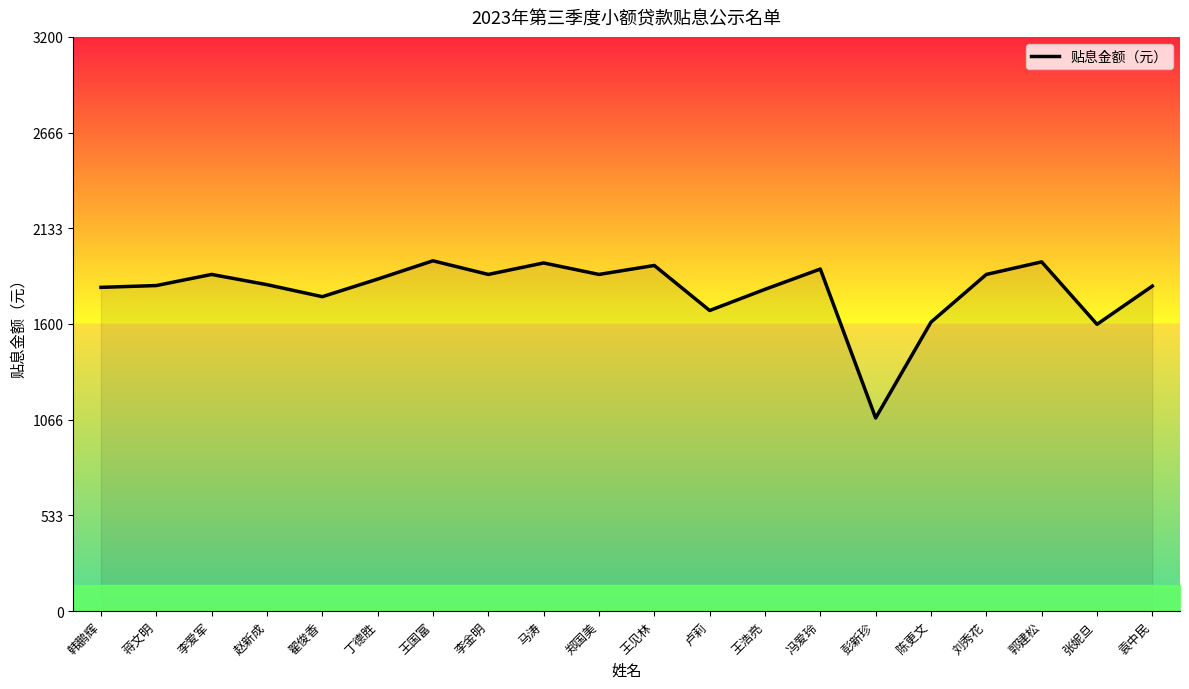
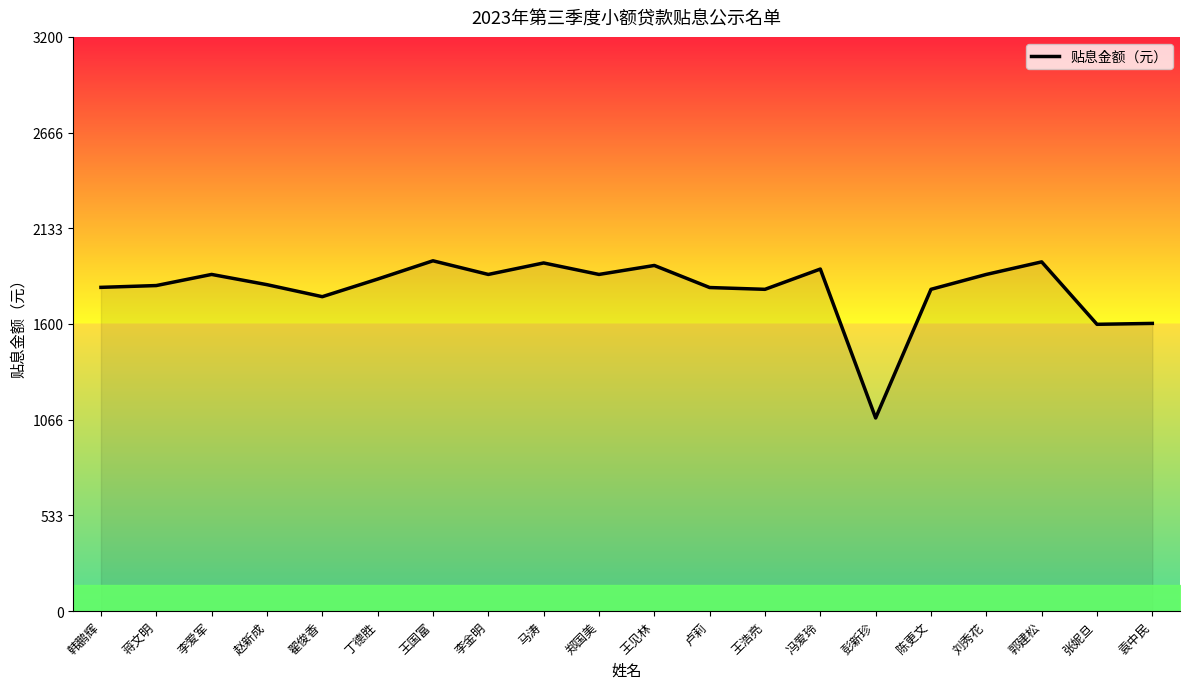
贴息金额（元）, 卢莉: 1680 -> 1800
贴息金额（元）, 陈更文: 1610 -> 1790
贴息金额（元）, 袁中民: 1810 -> 1600
